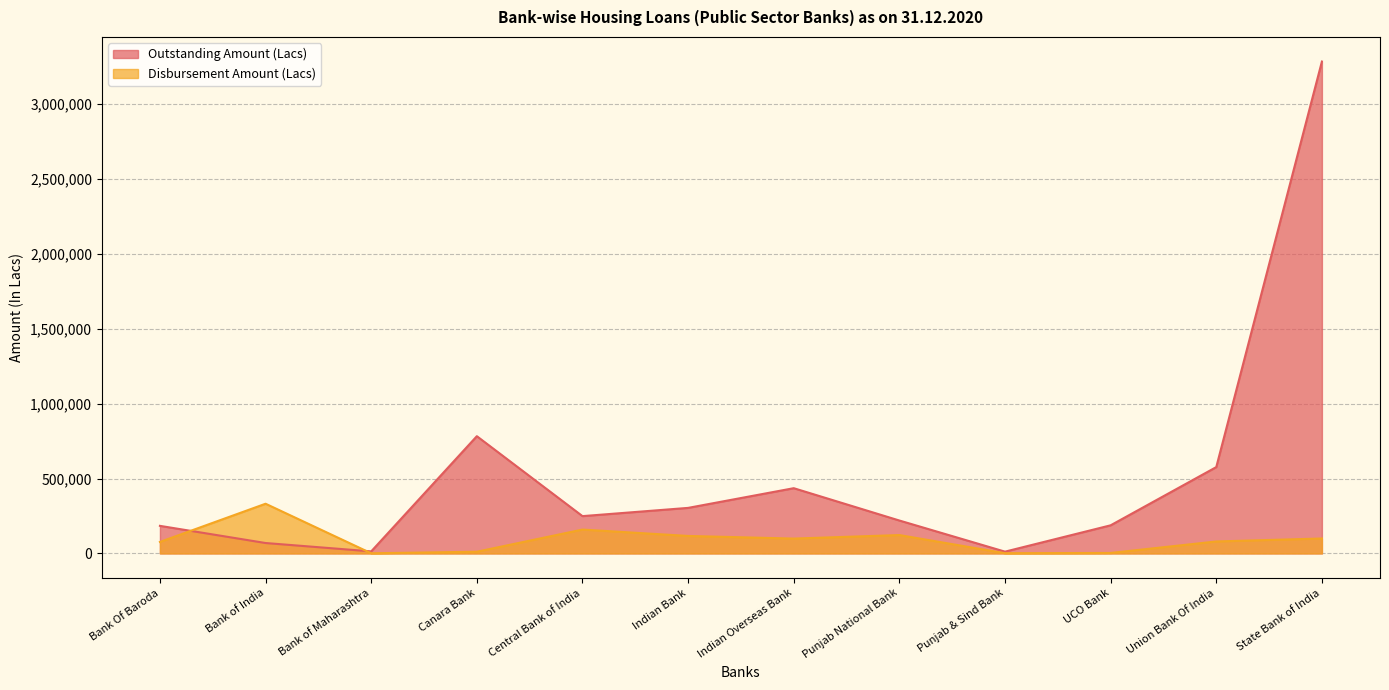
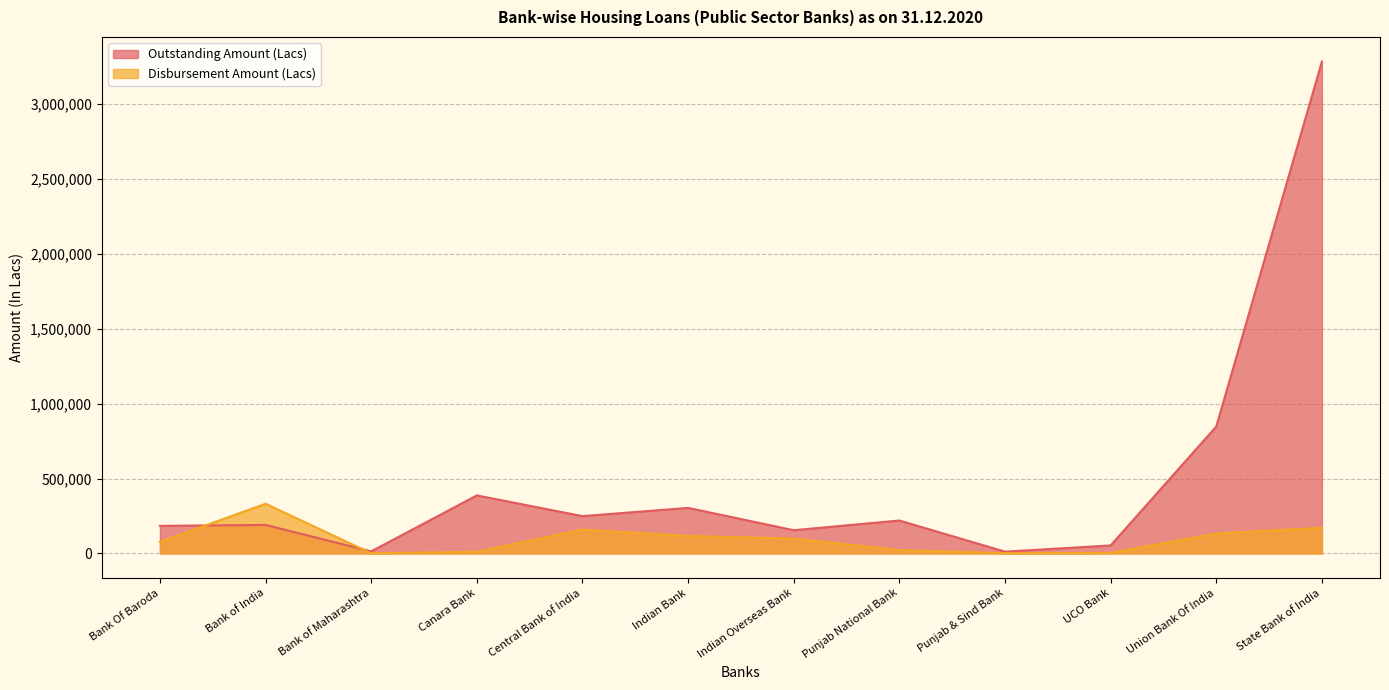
Outstanding Amount (Lacs), Bank of India: 70,000 -> 190,000
Outstanding Amount (Lacs), Canara Bank: 780,000 -> 390,000
Outstanding Amount (Lacs), Indian Overseas Bank: 440,000 -> 150,000
Disbursement Amount (Lacs), Punjab National Bank: 120,000 -> 20,000
Outstanding Amount (Lacs), UCO Bank: 190,000 -> 50,000
Outstanding Amount (Lacs), Union Bank Of India: 580,000 -> 850,000
Disbursement Amount (Lacs), Union Bank Of India: 80,000 -> 130,000
Disbursement Amount (Lacs), State Bank of India: 100,000 -> 170,000
